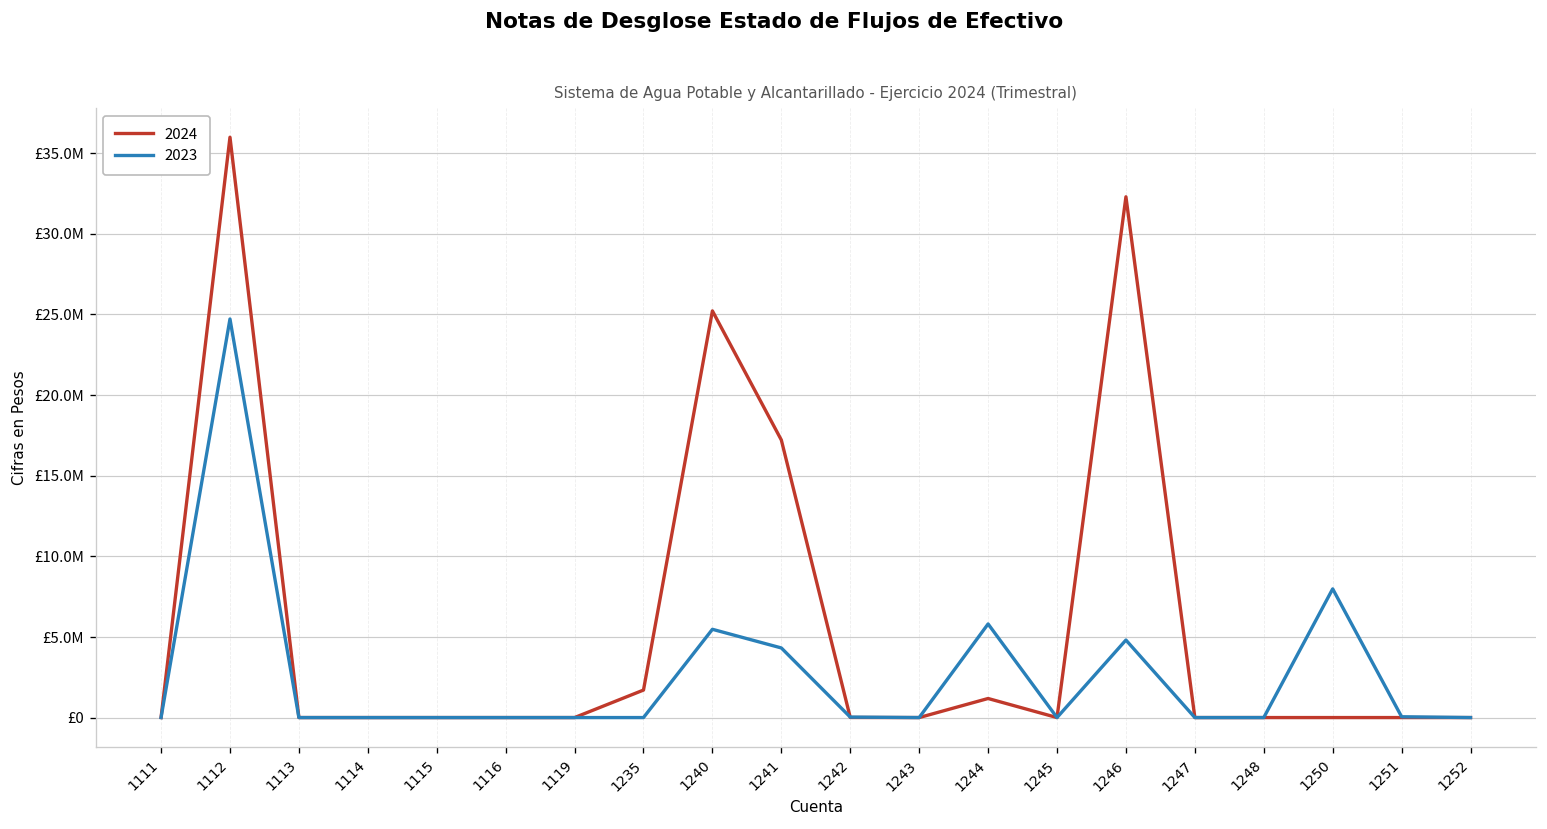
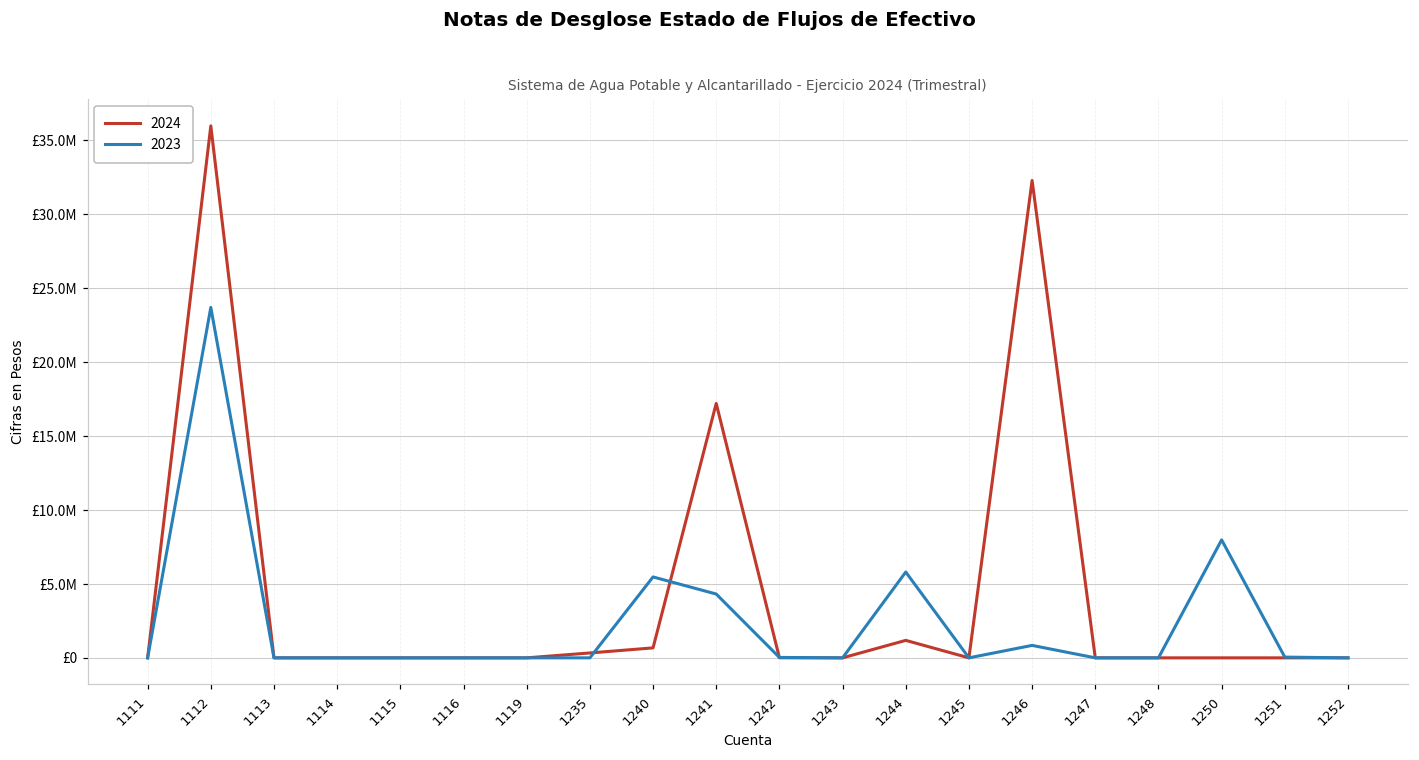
2023, 1112: £24700000 -> £23700000
2024, 1235: £1700000 -> £300000
2024, 1240: £25200000 -> £700000
2023, 1246: £4800000 -> £800000
